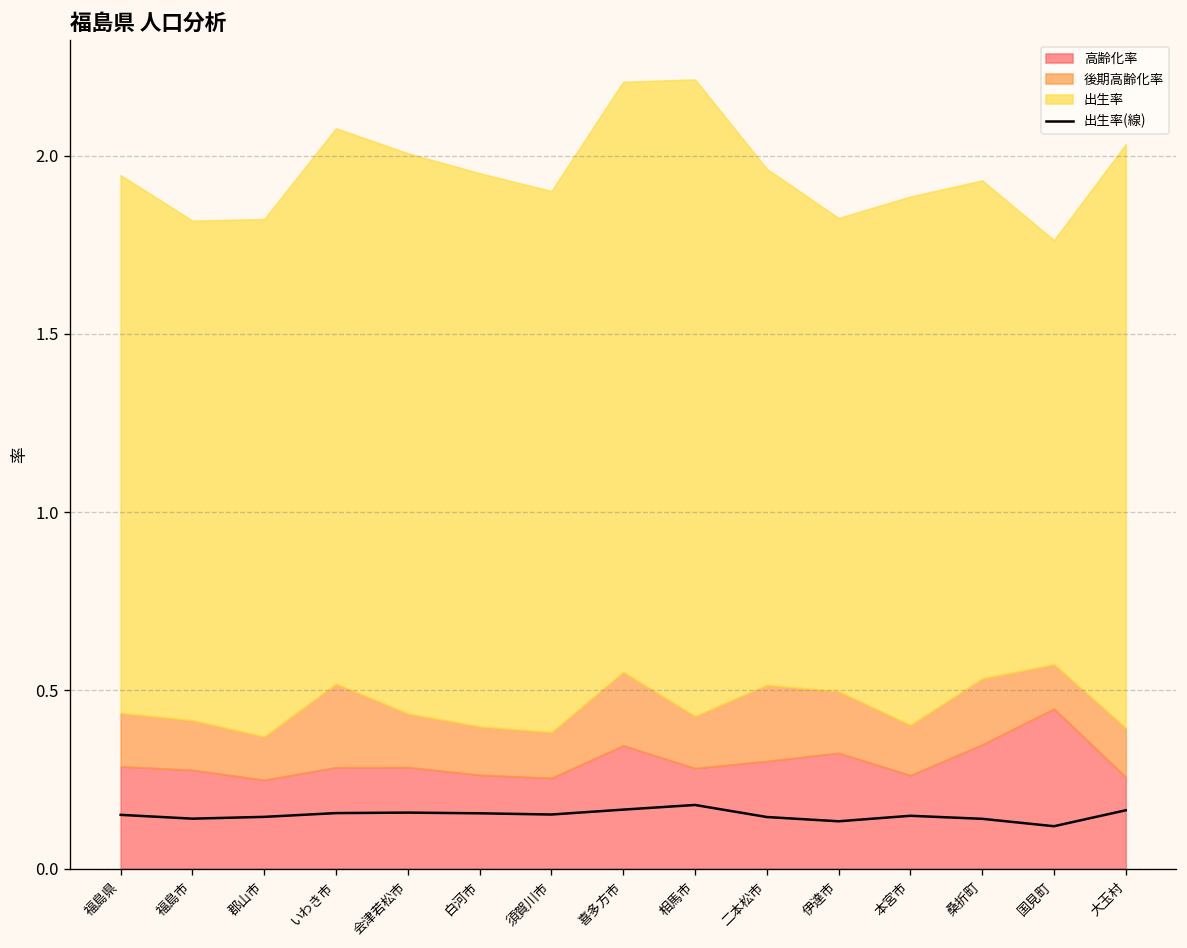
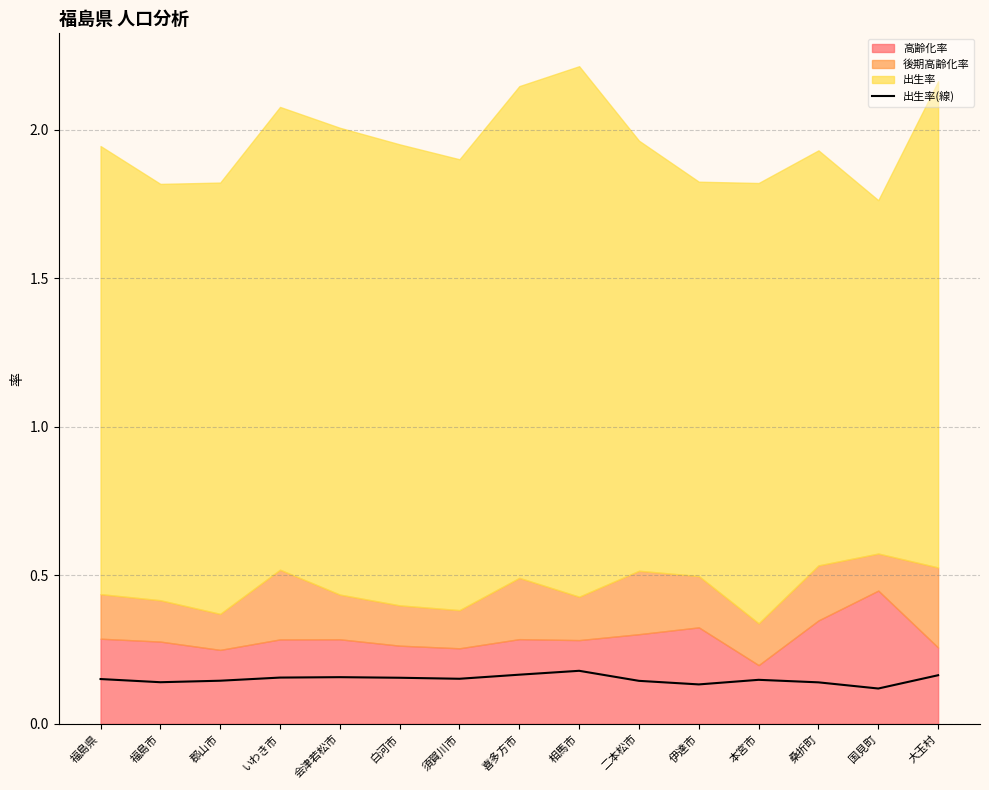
高齢化率, 喜多方市: 0.35 -> 0.29
高齢化率, 本宮市: 0.26 -> 0.20
後期高齢化率, 大玉村: 0.14 -> 0.27
